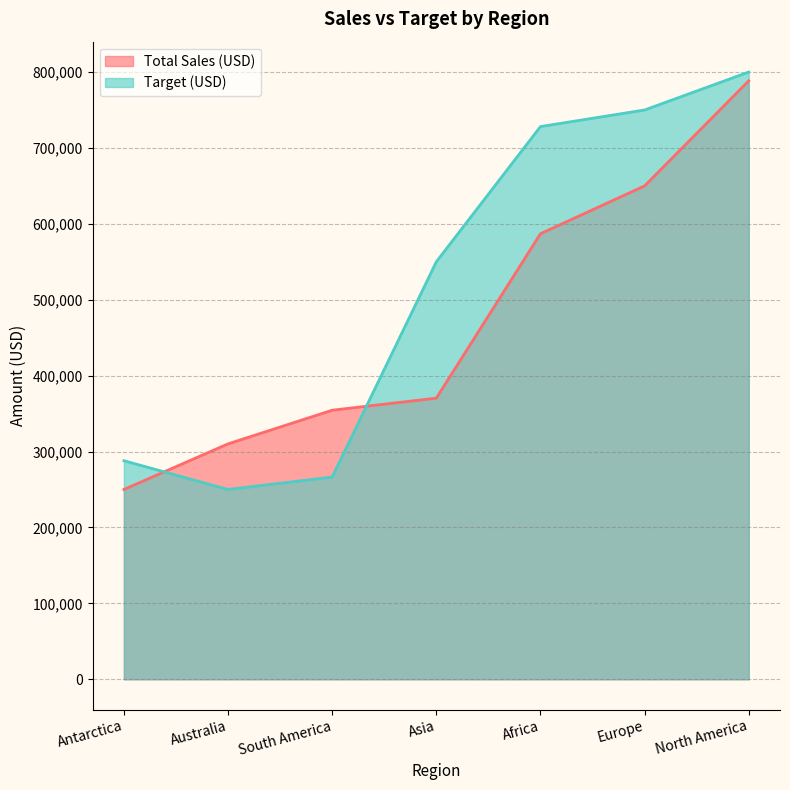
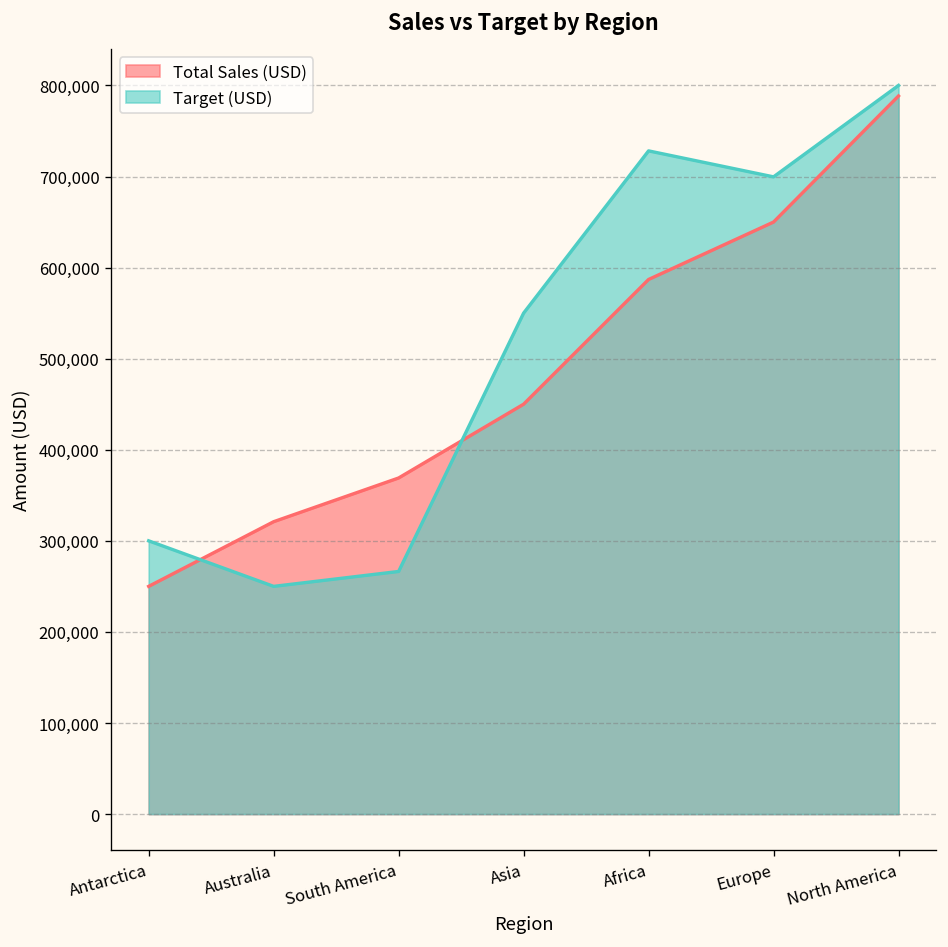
Target (USD), Antarctica: 290,000 -> 300,000
Total Sales (USD), Australia: 310,000 -> 320,000
Total Sales (USD), South America: 350,000 -> 370,000
Total Sales (USD), Asia: 370,000 -> 450,000
Target (USD), Europe: 750,000 -> 700,000
